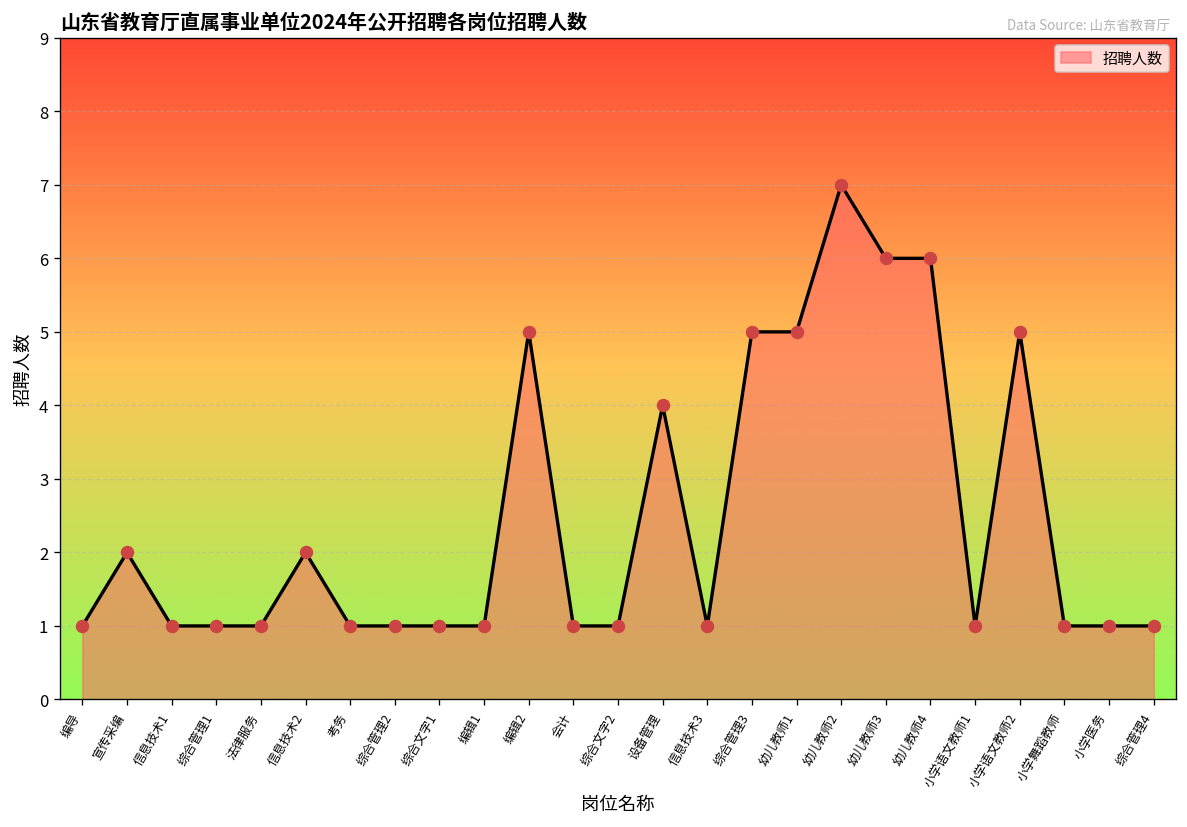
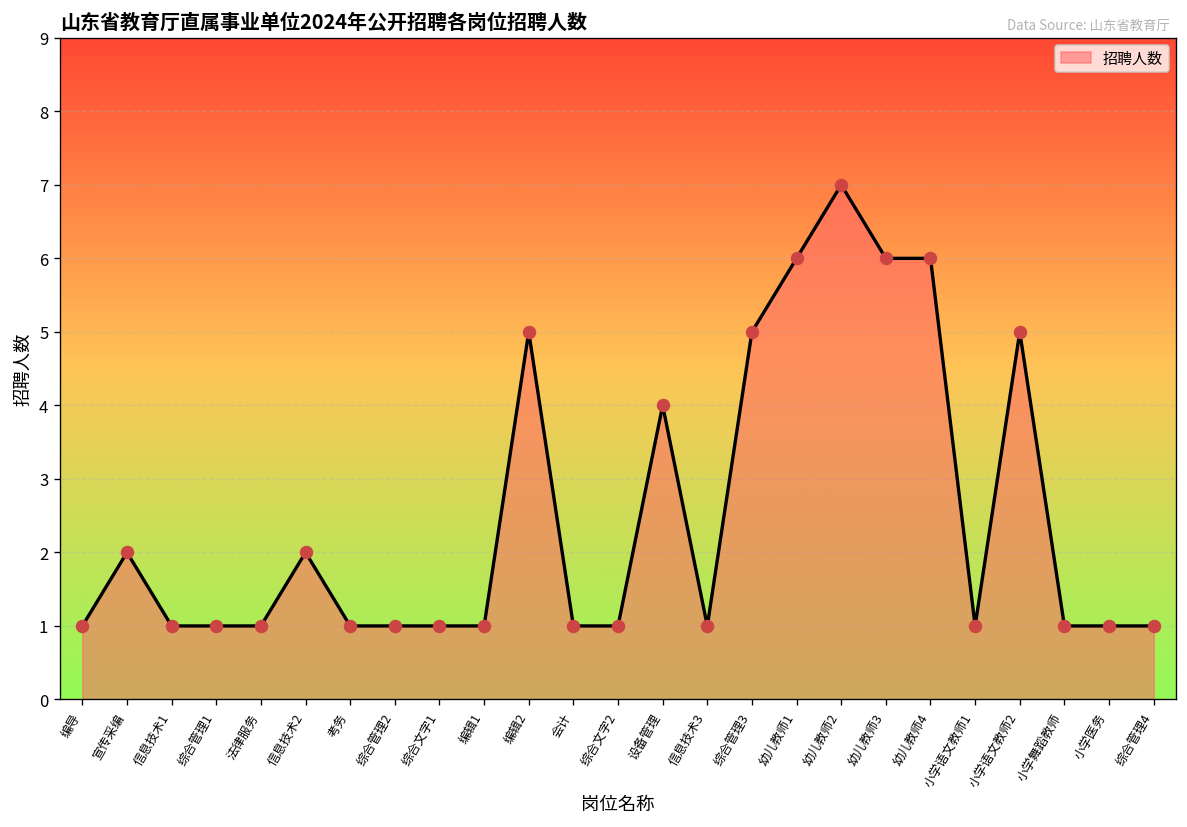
幼儿教师1: 5 -> 6
